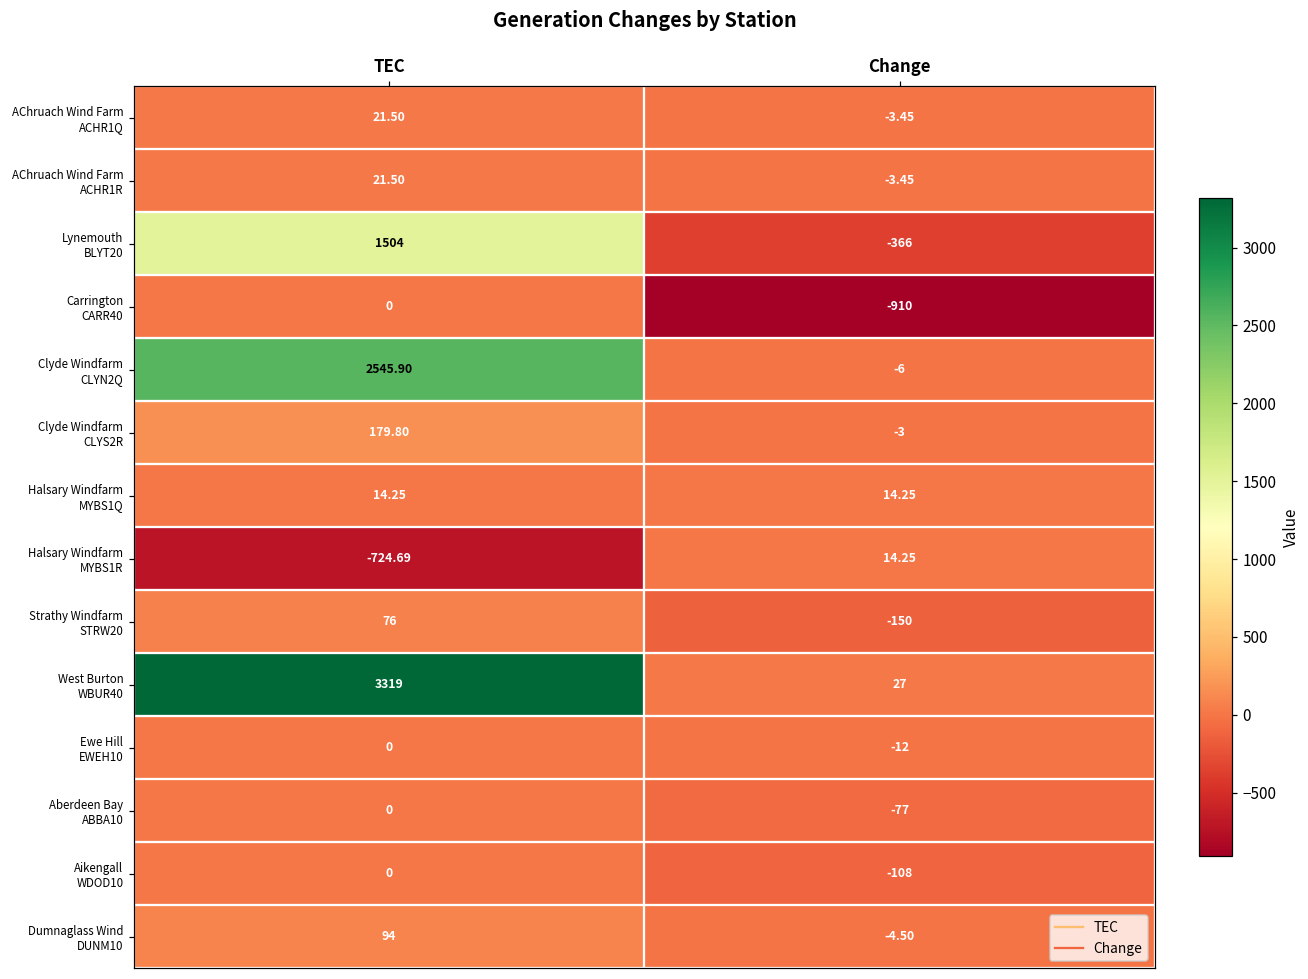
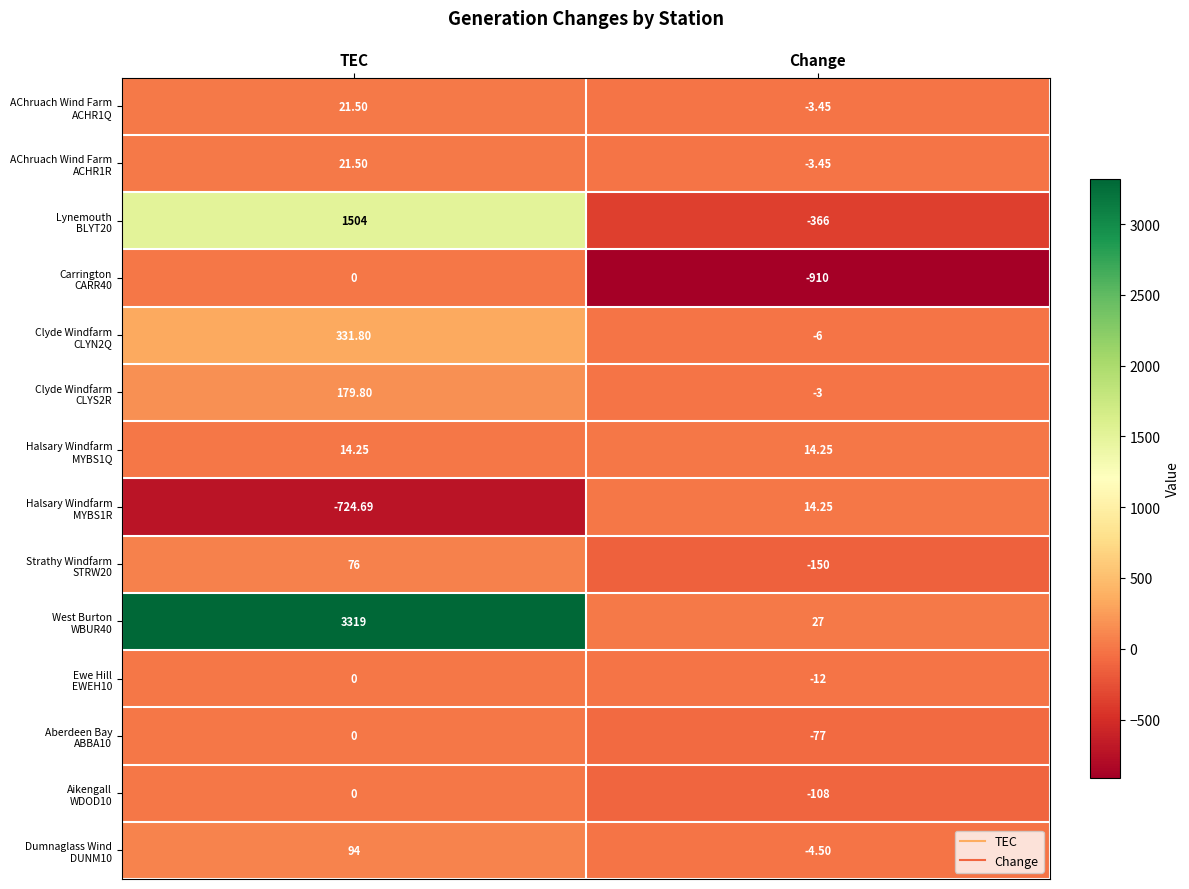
Clyde Windfarm CLYN2Q, TEC: 2545.90 -> 331.80
